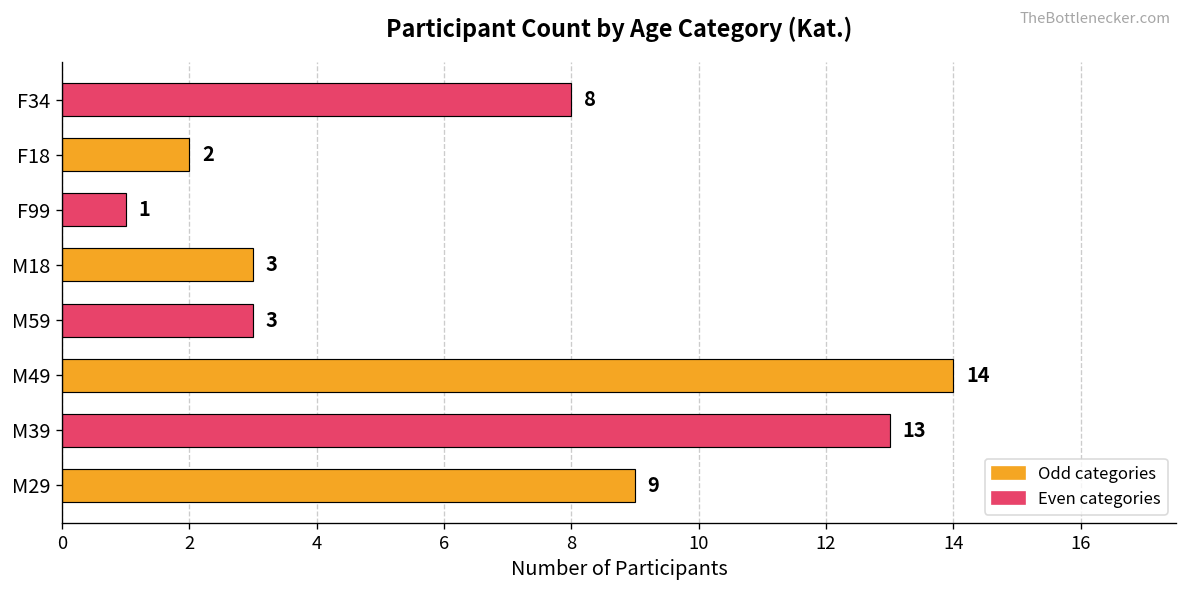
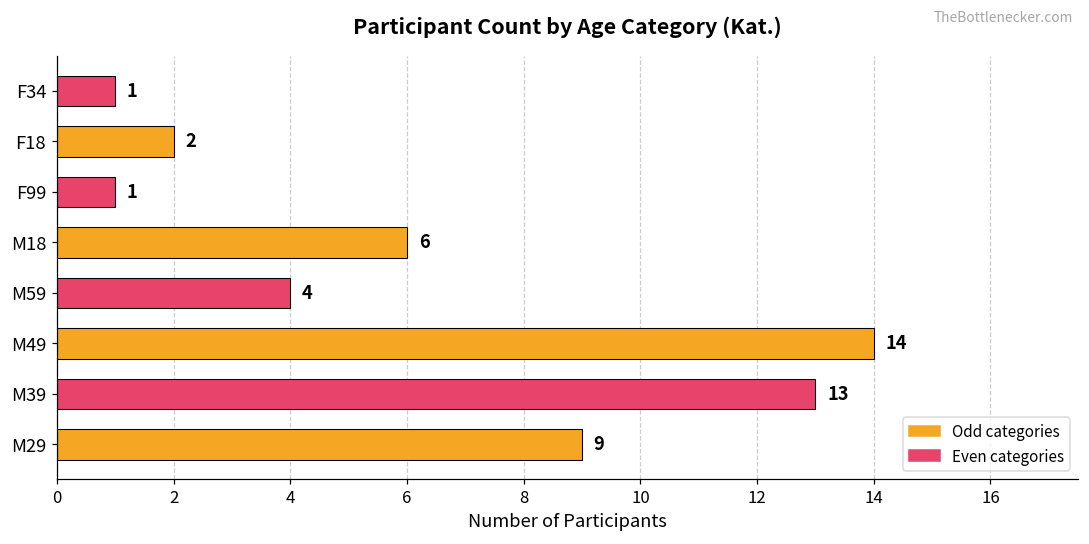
F34: 8 -> 1
M18: 3 -> 6
M59: 3 -> 4
